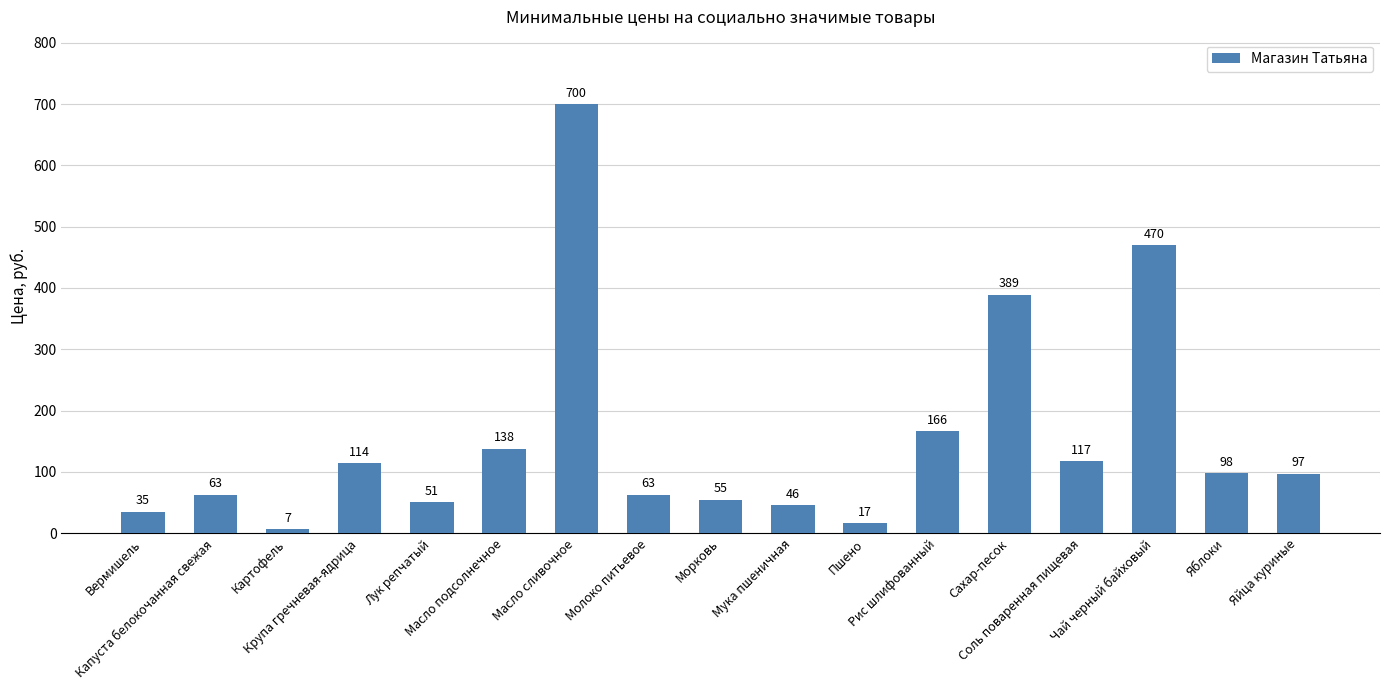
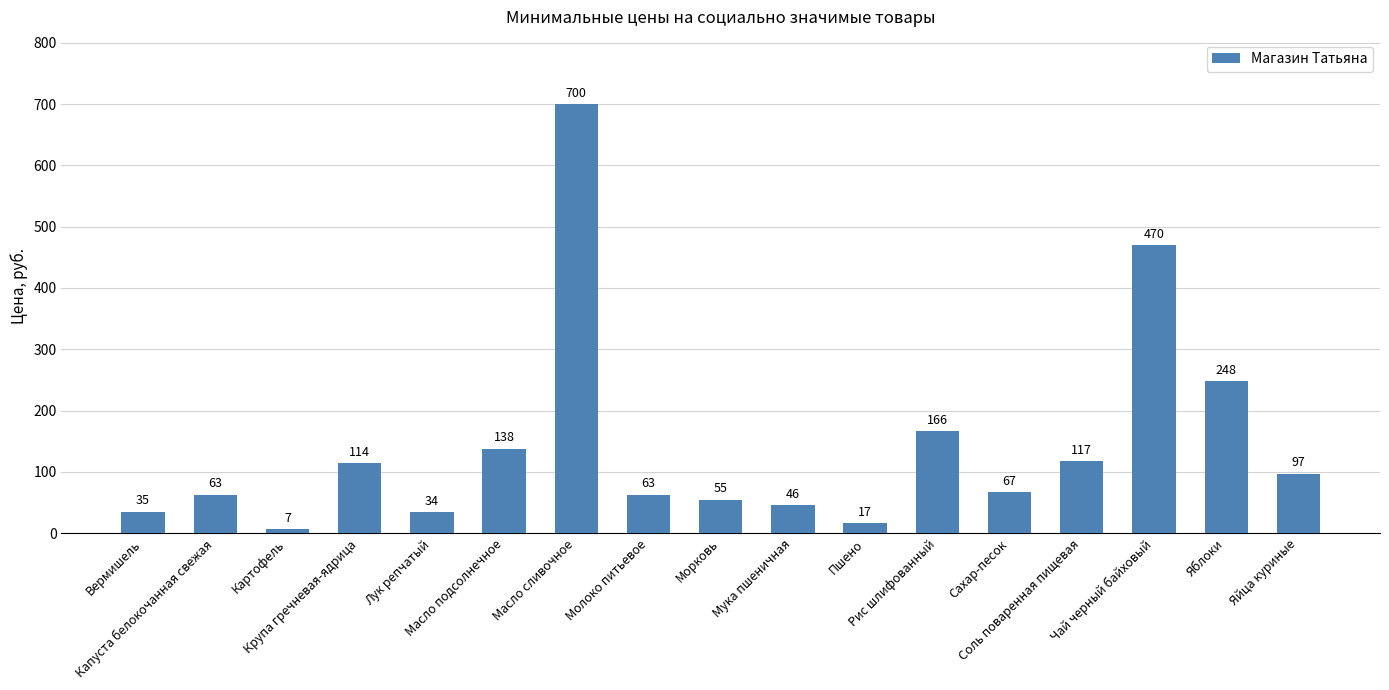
Лук репчатый: 51 -> 34
Сахар-песок: 389 -> 67
Яблоки: 98 -> 248
